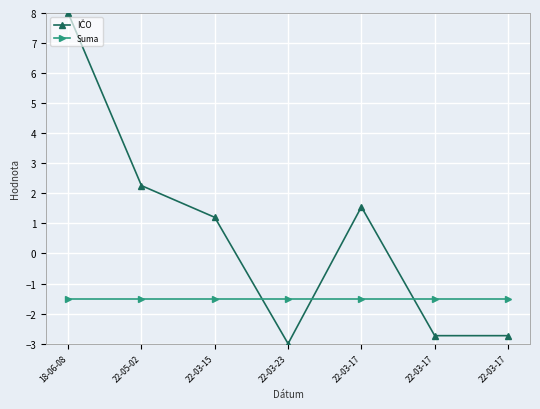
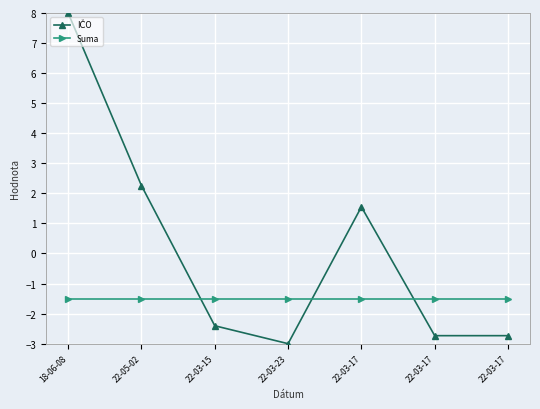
IČO, 22-03-15: 1.2 -> -2.4
